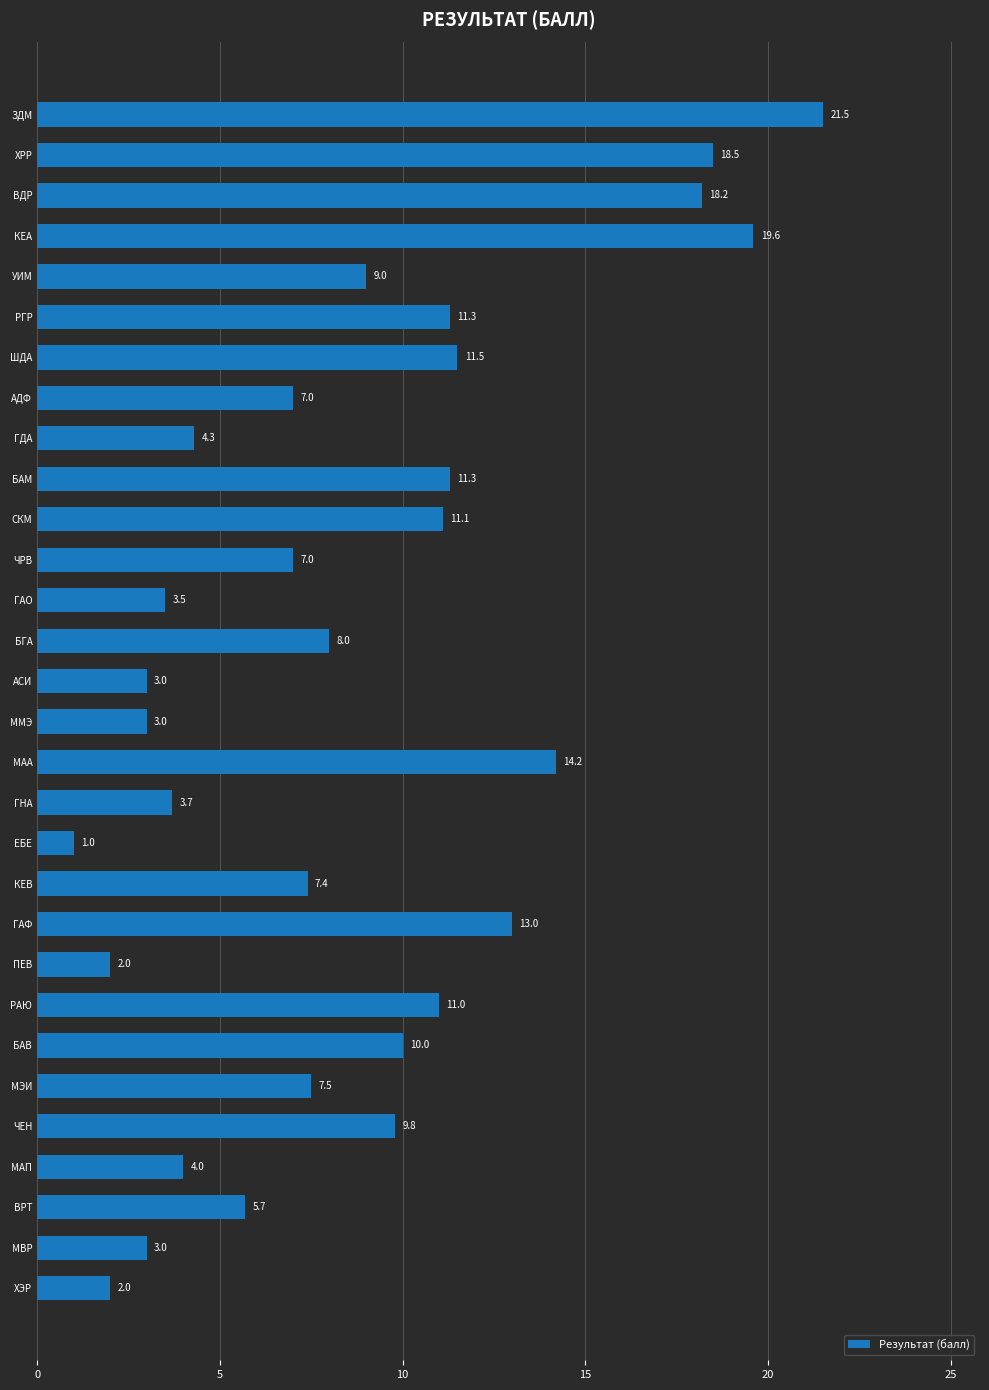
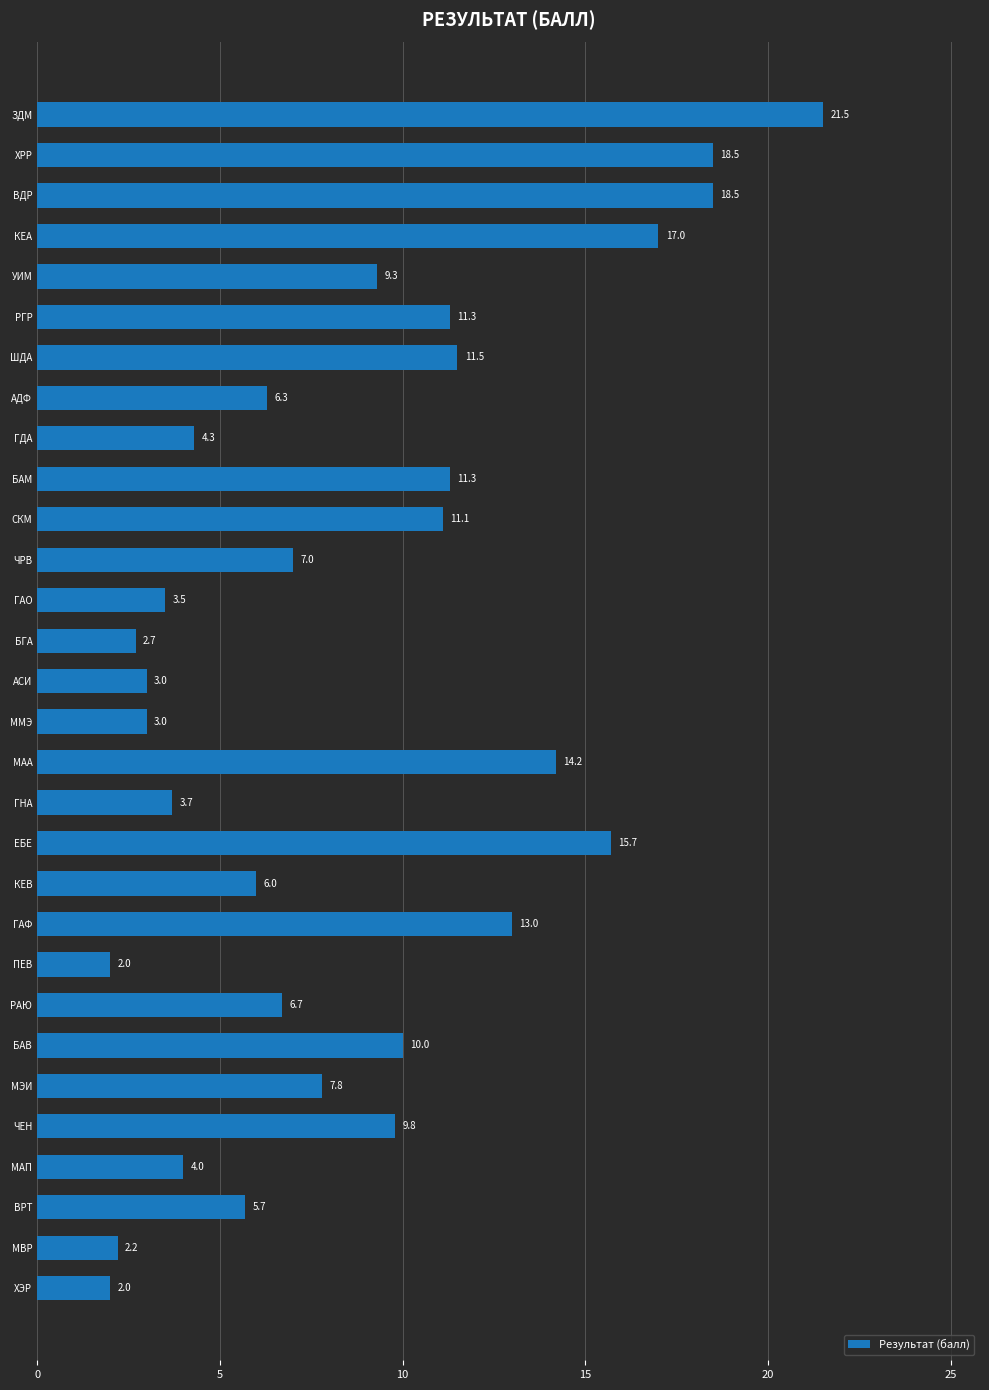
ВДР: 18.2 -> 18.5
КЕА: 19.6 -> 17.0
УИМ: 9.0 -> 9.3
АДФ: 7.0 -> 6.3
БГА: 8.0 -> 2.7
ЕБЕ: 1.0 -> 15.7
КЕВ: 7.4 -> 6.0
РАЮ: 11.0 -> 6.7
МЭИ: 7.5 -> 7.8
МВР: 3.0 -> 2.2
